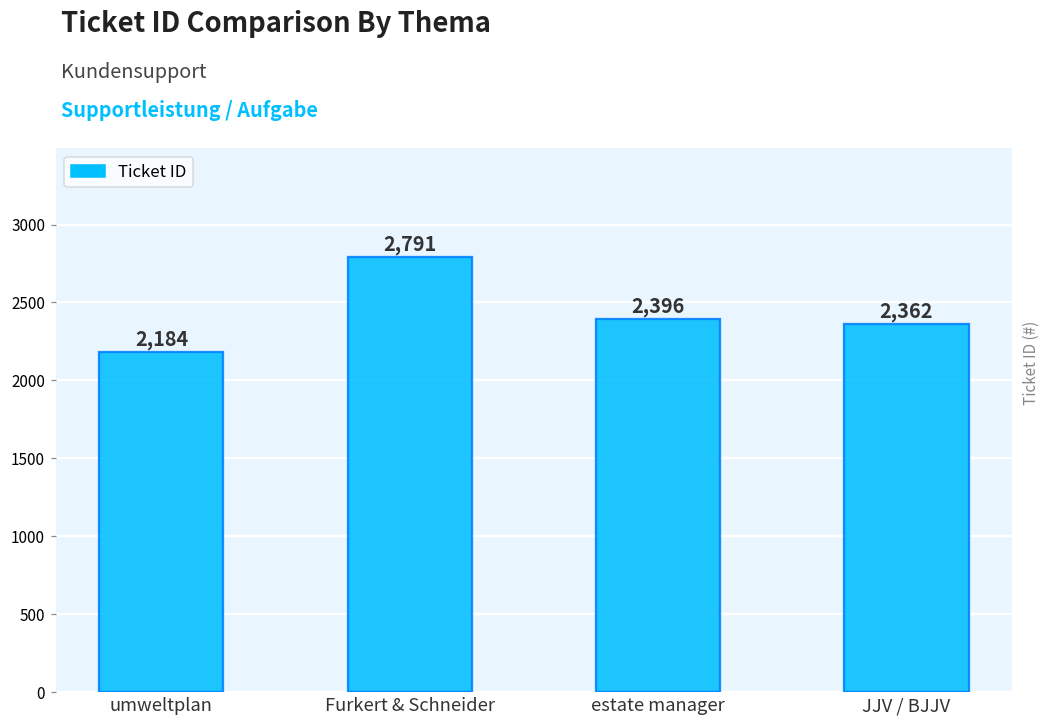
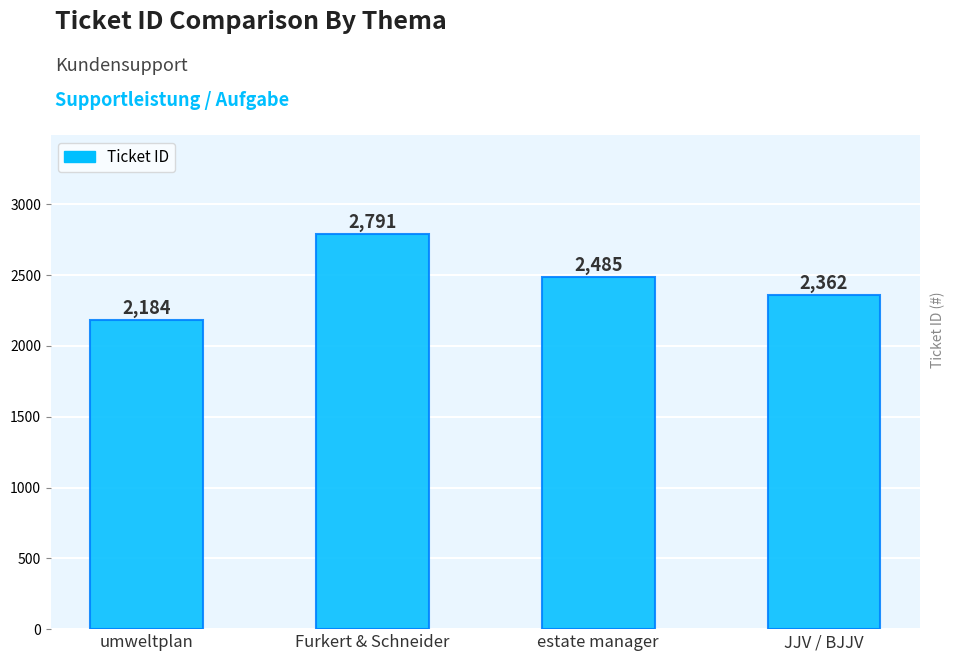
estate manager: 2,396 -> 2,485
